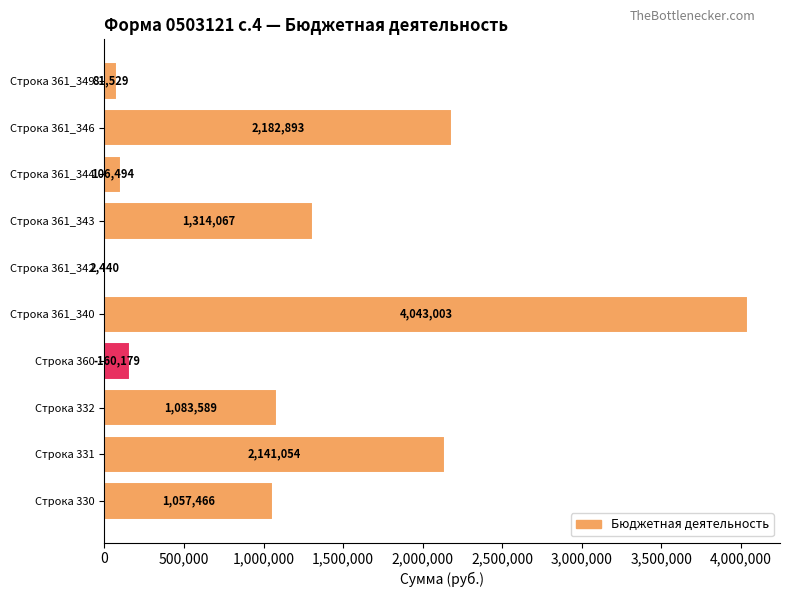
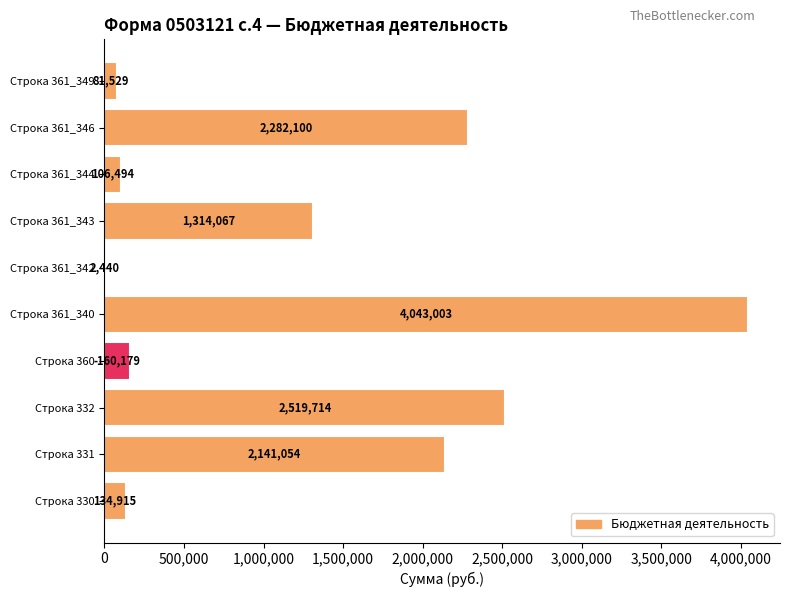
Строка 361_346: 2,182,893 -> 2,282,100
Строка 332: 1,083,589 -> 2,519,714
Строка 330: 1,057,466 -> 134,915
